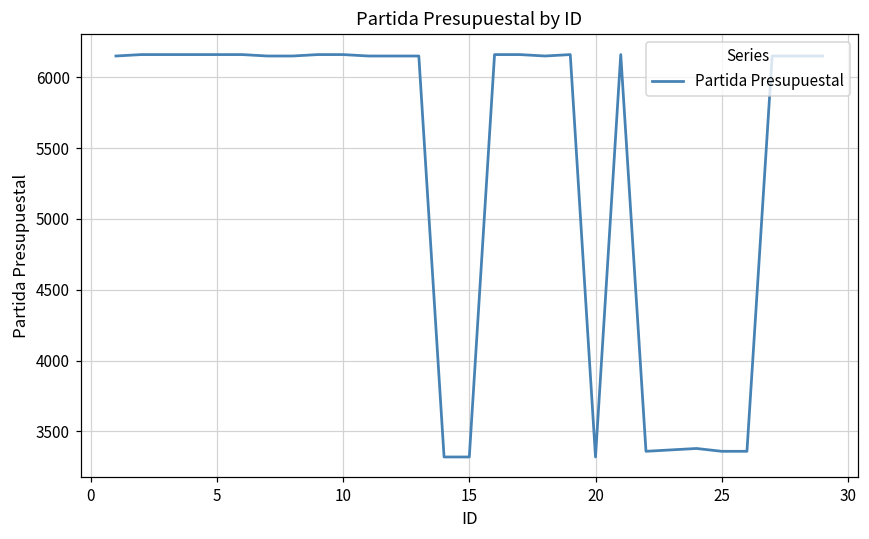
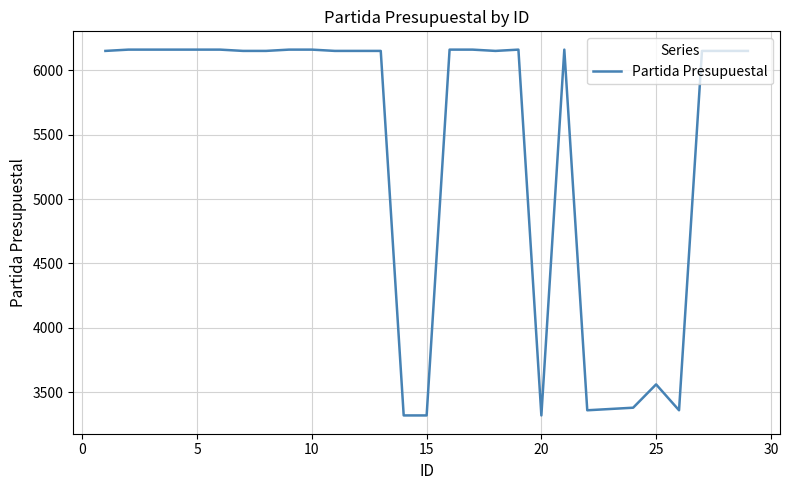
25: 3360 -> 3560
